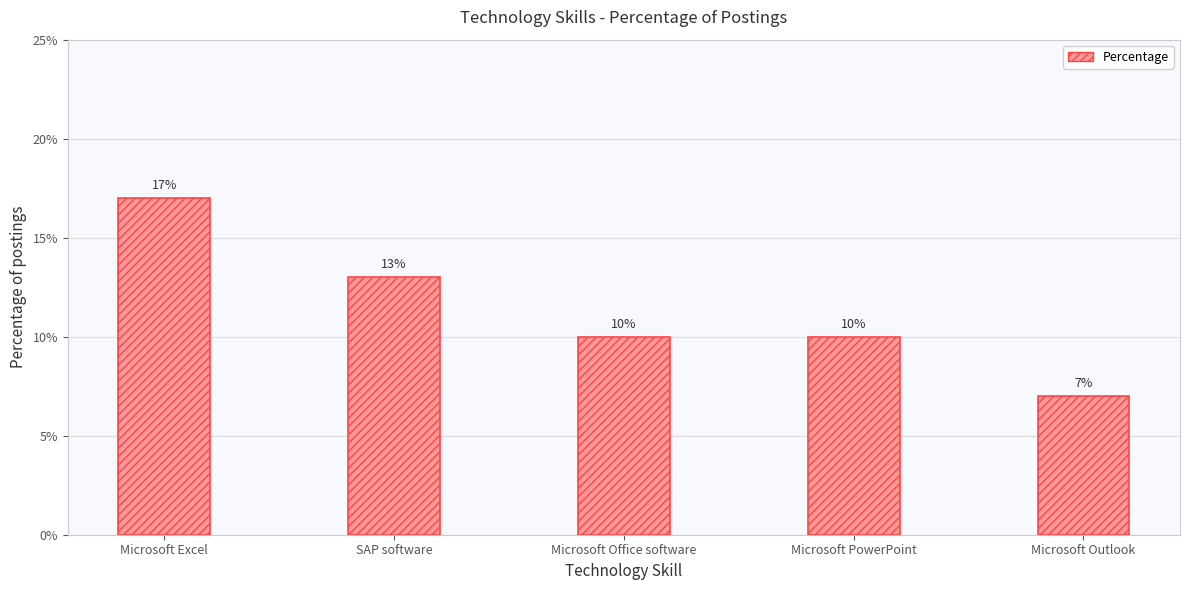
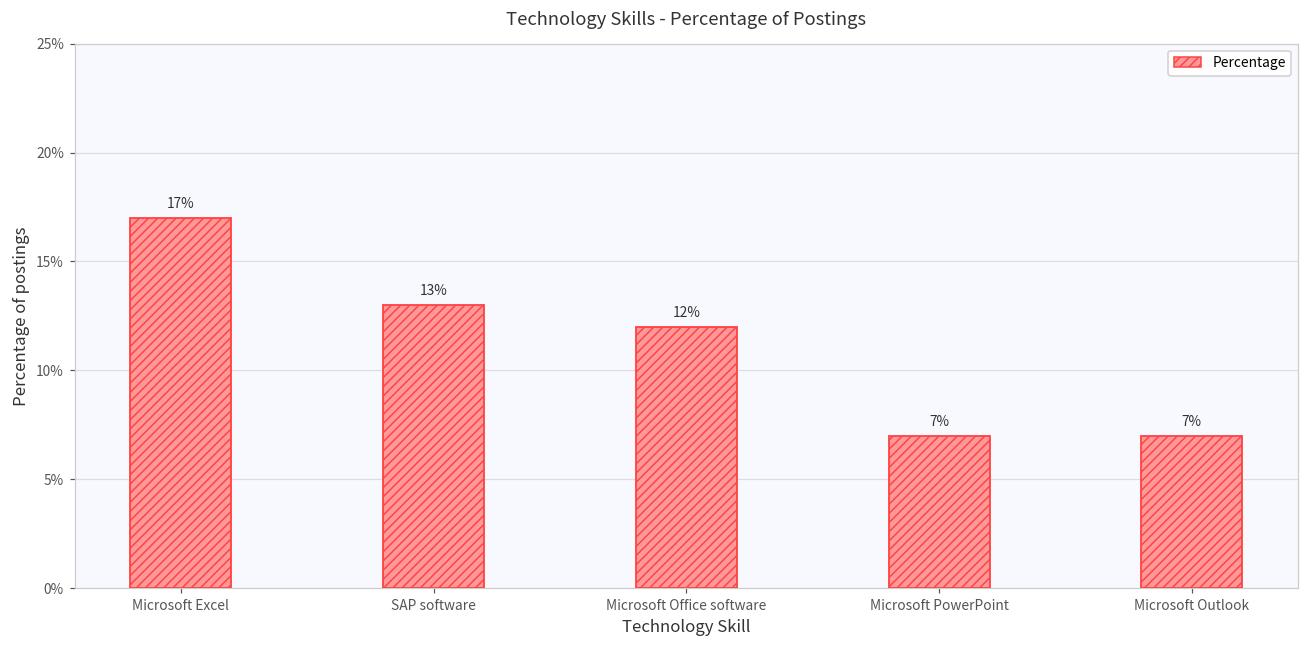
Microsoft Office software: 10% -> 12%
Microsoft PowerPoint: 10% -> 7%
